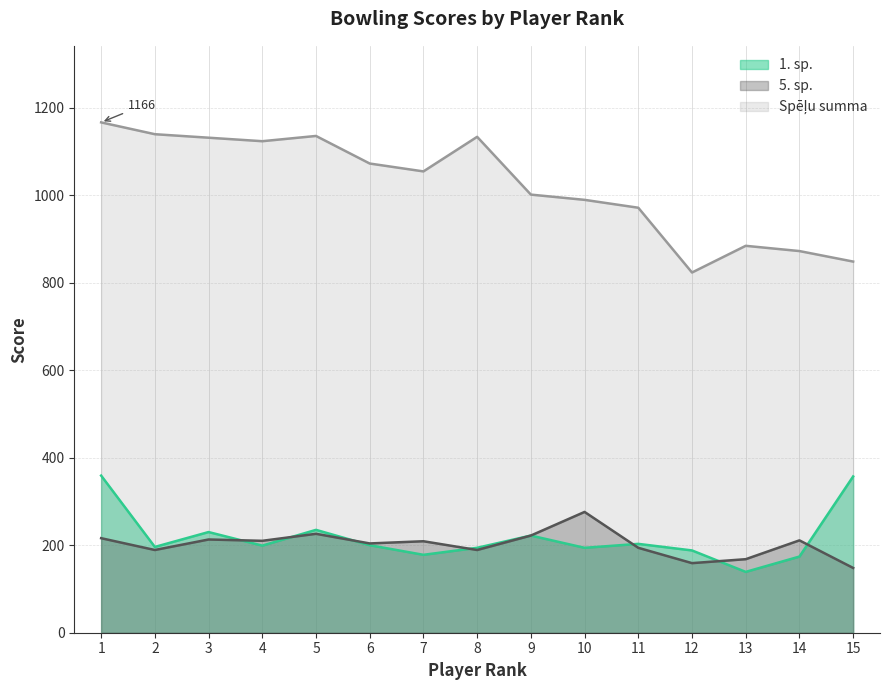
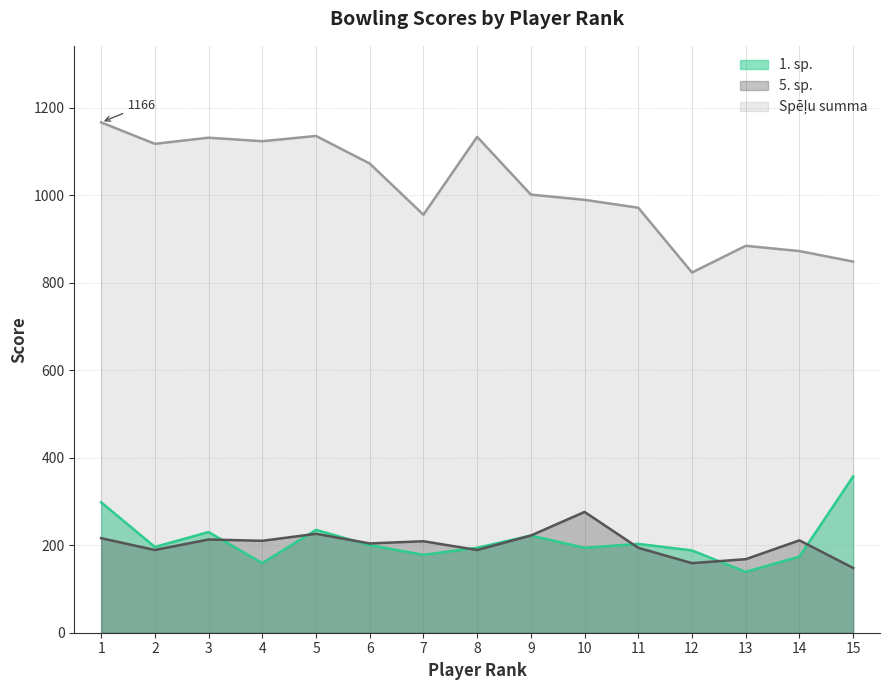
1. sp., 1: 360 -> 300
Spēļu summa, 2: 1140 -> 1120
1. sp., 4: 200 -> 160
Spēļu summa, 7: 1050 -> 960
